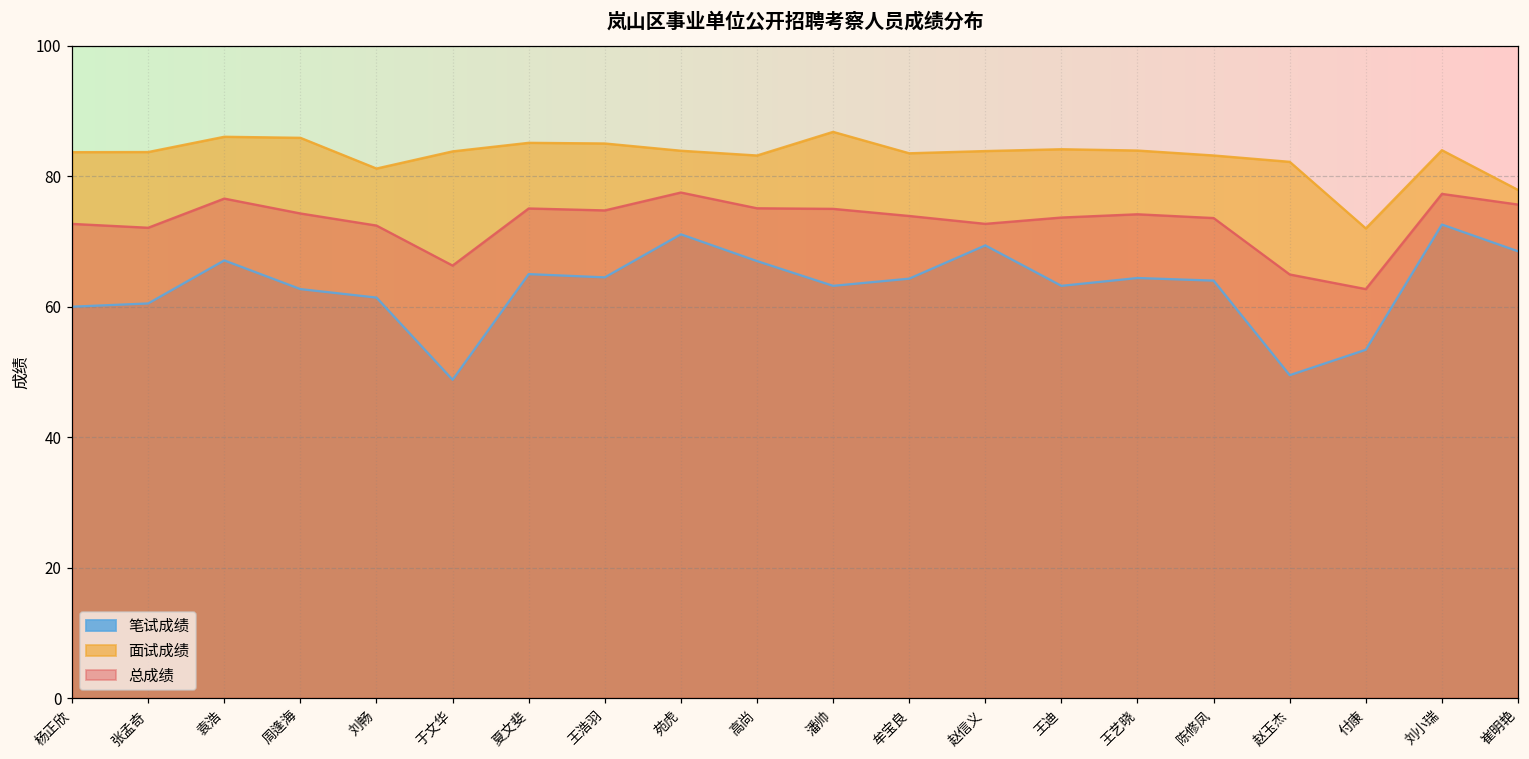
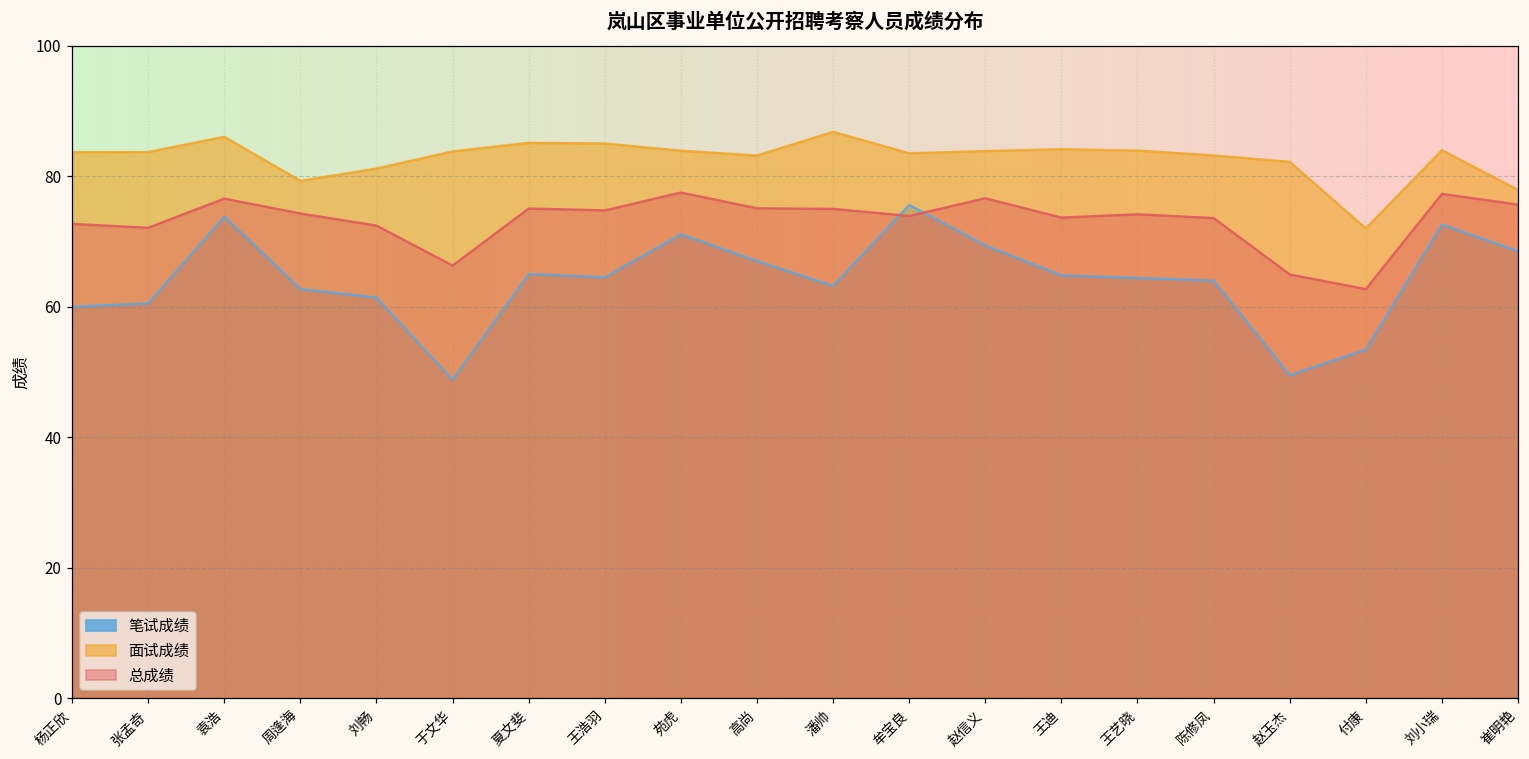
笔试成绩, 袁浩: 67 -> 74
面试成绩, 周逢海: 86 -> 79
笔试成绩, 牟宝良: 64 -> 76
总成绩, 赵信义: 73 -> 77
笔试成绩, 王迪: 63 -> 65
